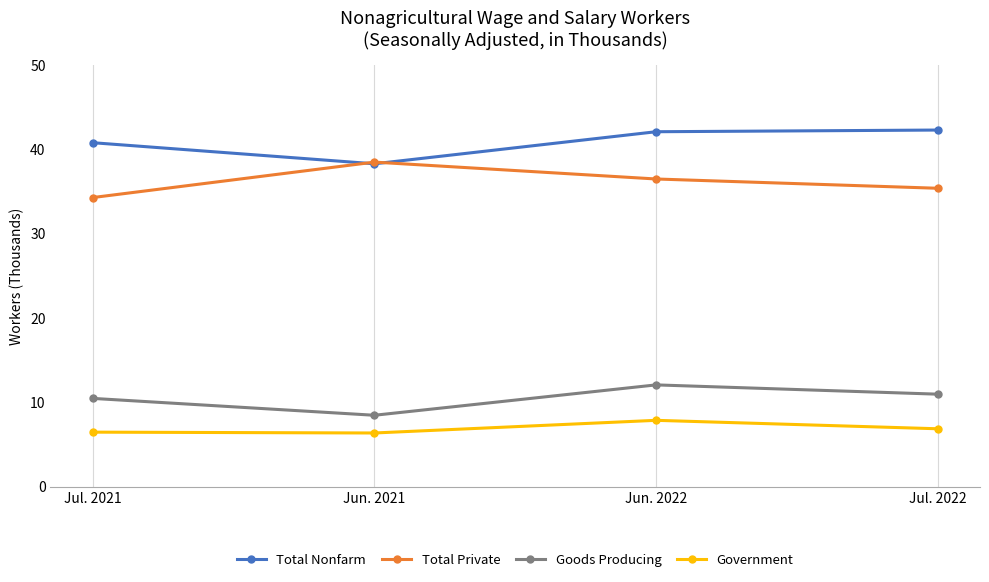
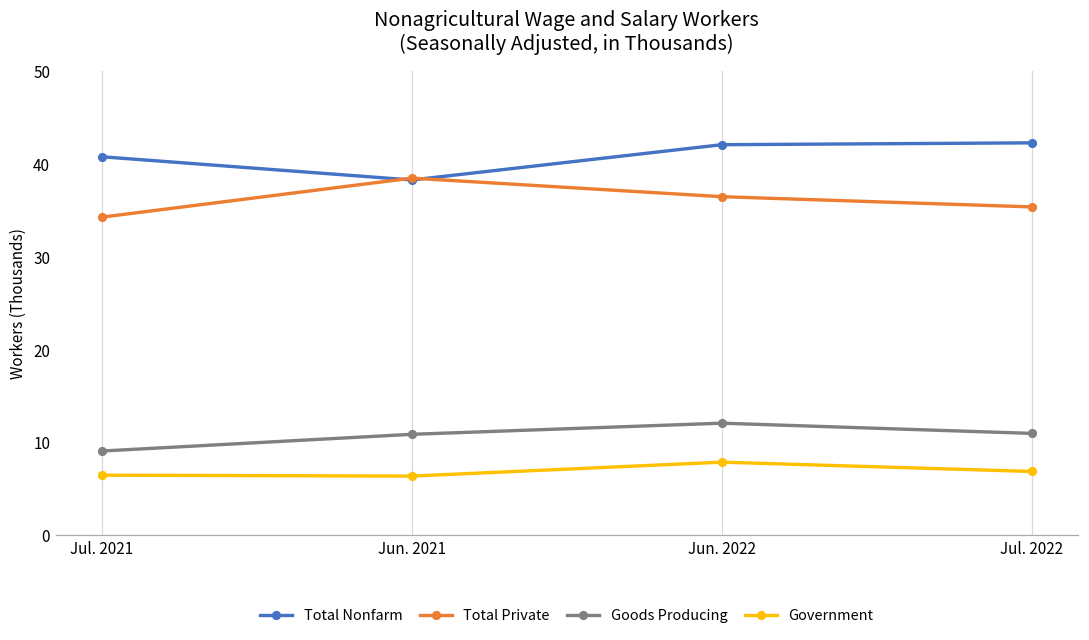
Goods Producing, Jul. 2021: 11 -> 9
Goods Producing, Jun. 2021: 9 -> 11
